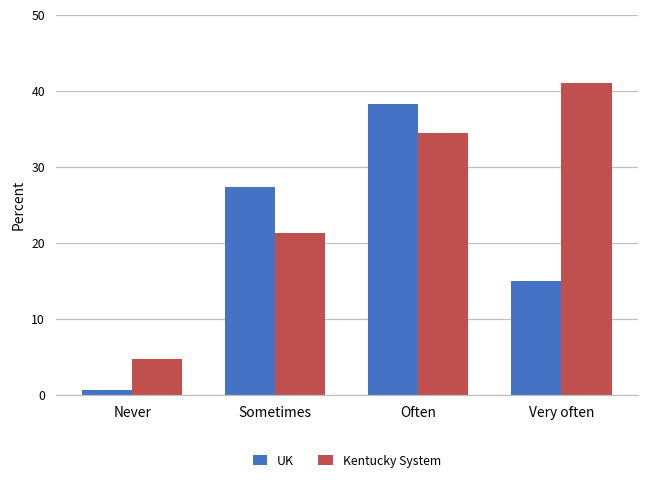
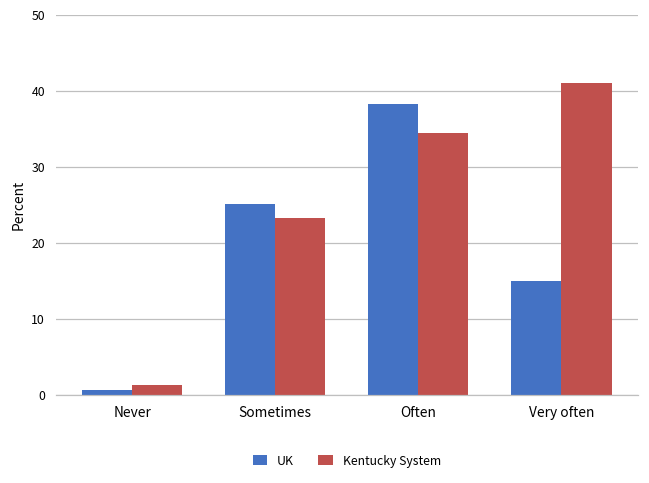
Kentucky System, Never: 5 -> 1
UK, Sometimes: 27 -> 25
Kentucky System, Sometimes: 21 -> 23
